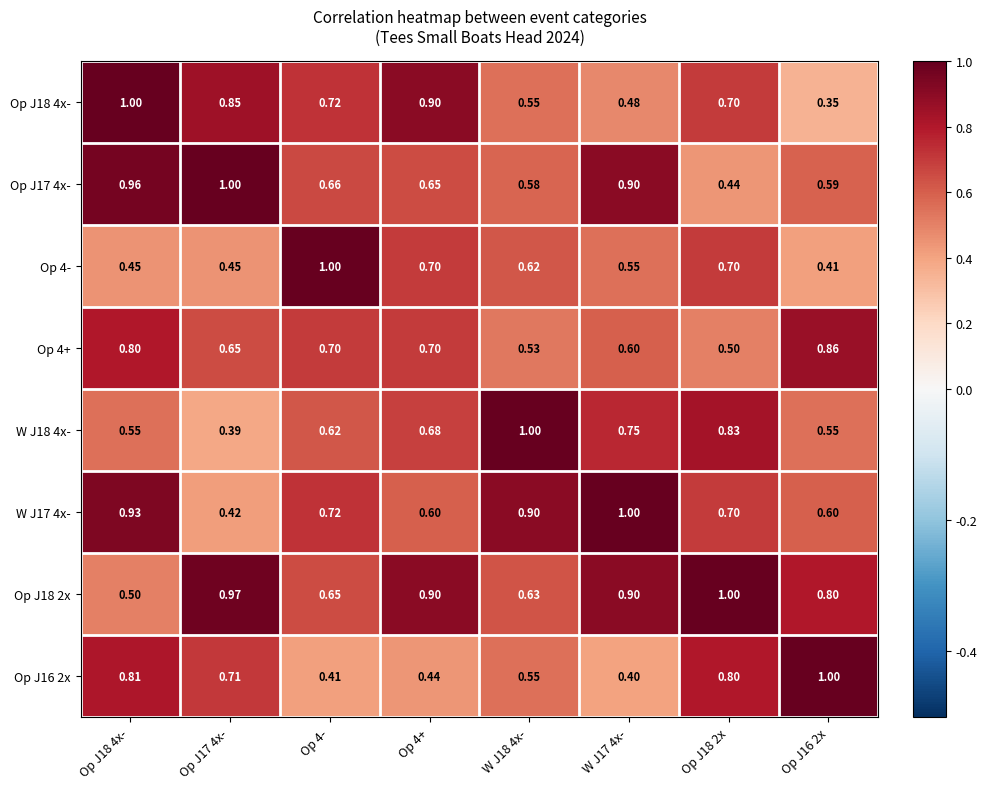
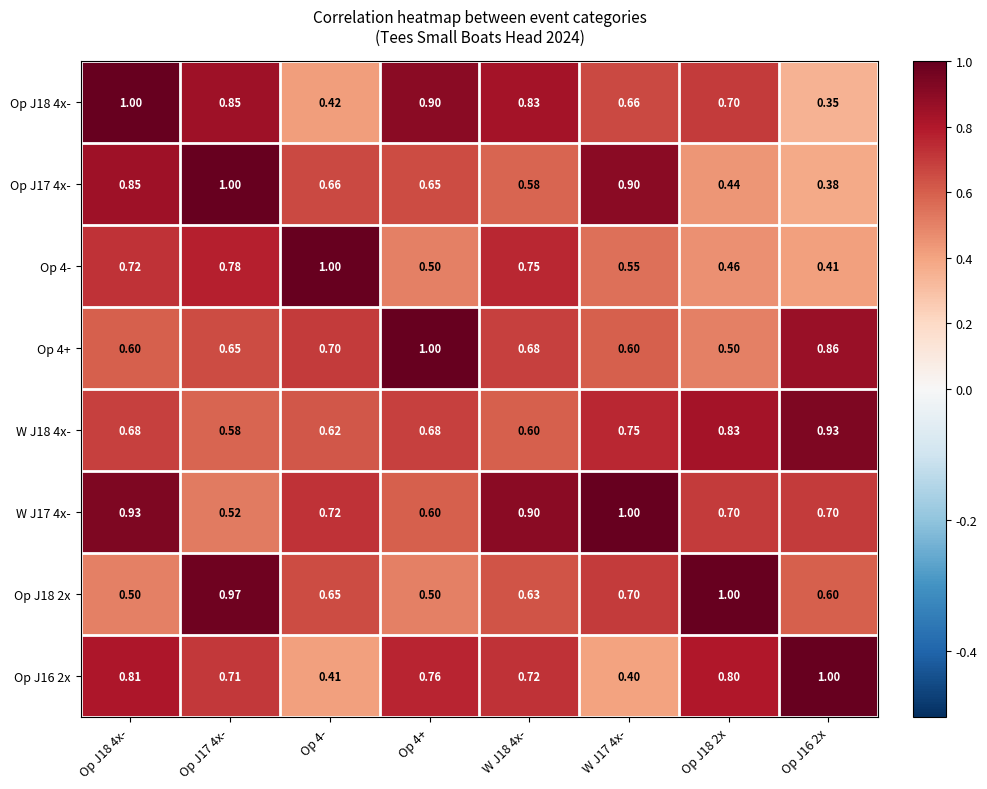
Op J18 4x-, Op 4-: 0.72 -> 0.42
Op J18 4x-, W J18 4x-: 0.55 -> 0.83
Op J18 4x-, W J17 4x-: 0.48 -> 0.66
Op J17 4x-, Op J18 4x-: 0.96 -> 0.85
Op J17 4x-, Op J16 2x: 0.59 -> 0.38
Op 4-, Op J18 4x-: 0.45 -> 0.72
Op 4-, Op J17 4x-: 0.45 -> 0.78
Op 4-, Op 4+: 0.70 -> 0.50
Op 4-, W J18 4x-: 0.62 -> 0.75
Op 4-, Op J18 2x: 0.70 -> 0.46
Op 4+, Op J18 4x-: 0.80 -> 0.60
Op 4+, Op 4+: 0.70 -> 1.00
Op 4+, W J18 4x-: 0.53 -> 0.68
W J18 4x-, Op J18 4x-: 0.55 -> 0.68
W J18 4x-, Op J17 4x-: 0.39 -> 0.58
W J18 4x-, W J18 4x-: 1.00 -> 0.60
W J18 4x-, Op J16 2x: 0.55 -> 0.93
W J17 4x-, Op J17 4x-: 0.42 -> 0.52
W J17 4x-, Op J16 2x: 0.60 -> 0.70
Op J18 2x, Op 4+: 0.90 -> 0.50
Op J18 2x, W J17 4x-: 0.90 -> 0.70
Op J18 2x, Op J16 2x: 0.80 -> 0.60
Op J16 2x, Op 4+: 0.44 -> 0.76
Op J16 2x, W J18 4x-: 0.55 -> 0.72
